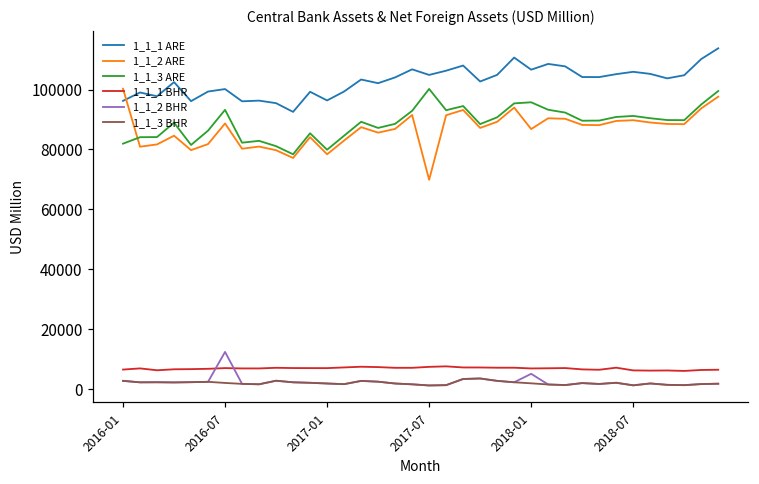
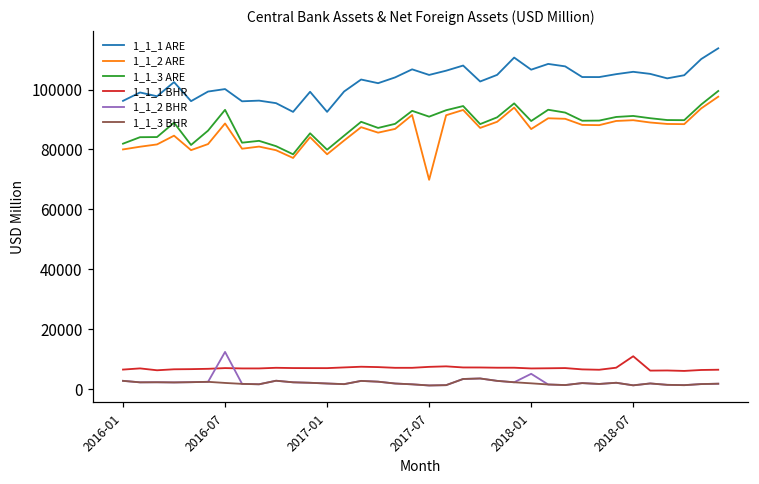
1_1_2 ARE, 2016-01: 100000 -> 80000
1_1_1 ARE, 2017-01: 96000 -> 93000
1_1_3 ARE, 2017-07: 100000 -> 91000
1_1_3 ARE, 2018-01: 96000 -> 89000
1_1_1 BHR, 2018-07: 6000 -> 11000
